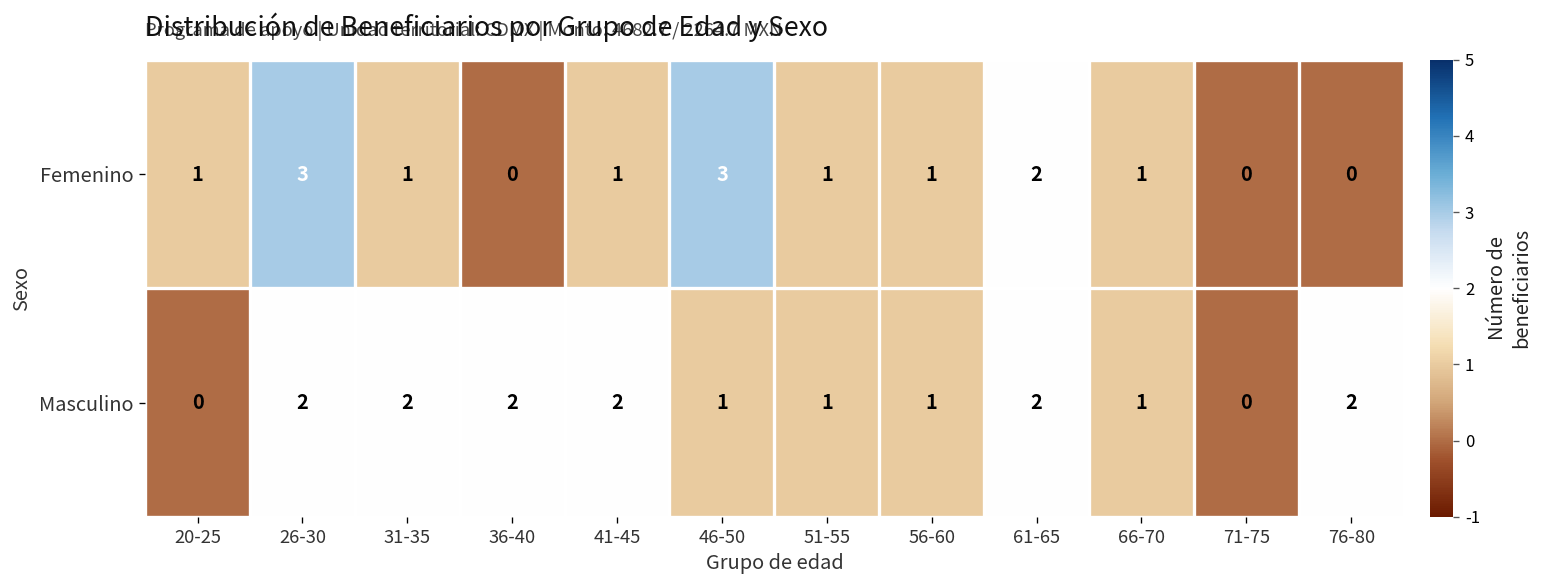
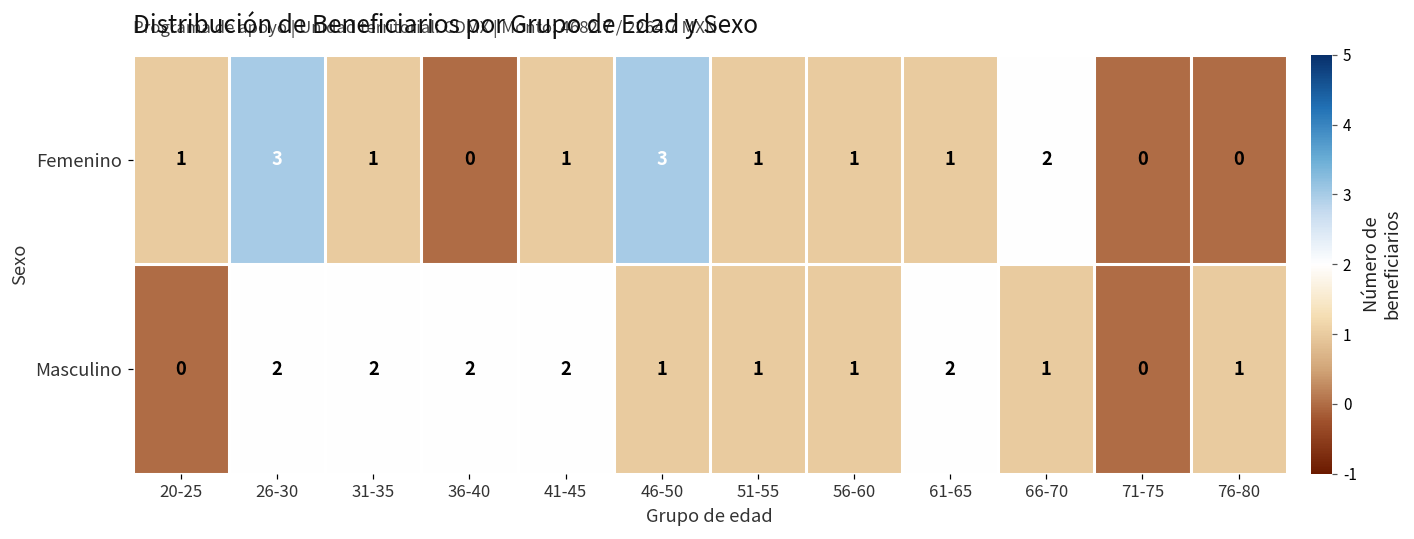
Femenino, 61-65: 2 -> 1
Femenino, 66-70: 1 -> 2
Masculino, 76-80: 2 -> 1
